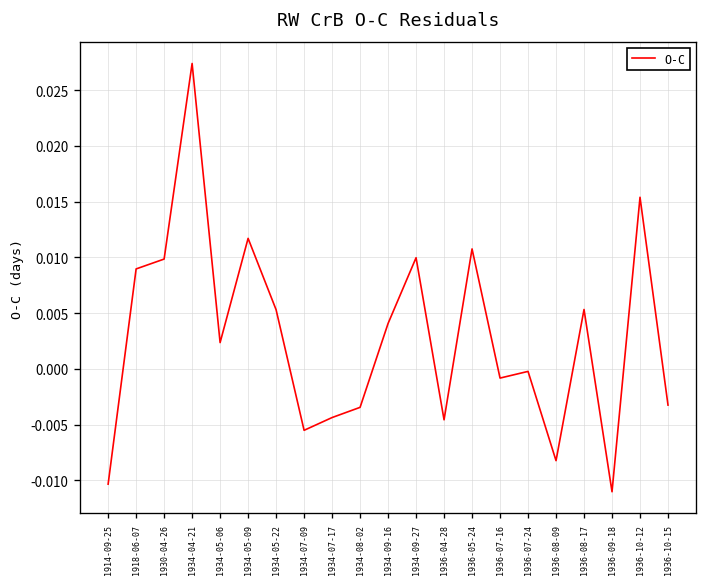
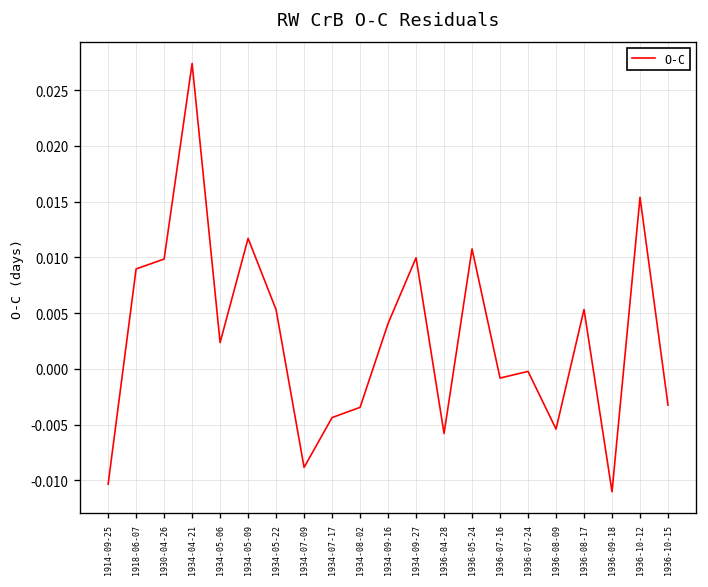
1934-07-09: -0.006 -> -0.009
1936-04-28: -0.005 -> -0.006
1936-08-09: -0.008 -> -0.005
